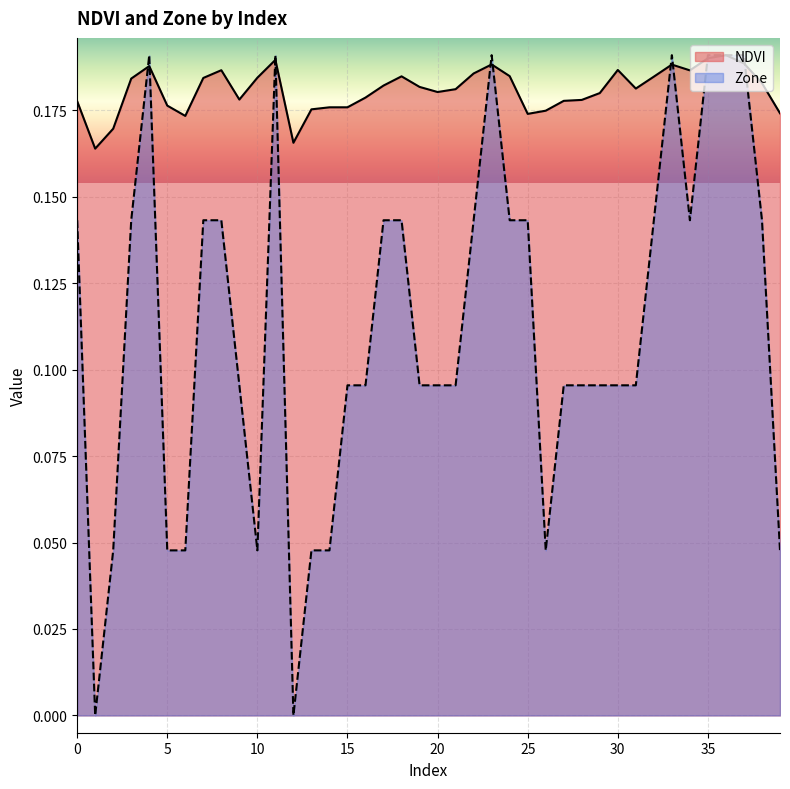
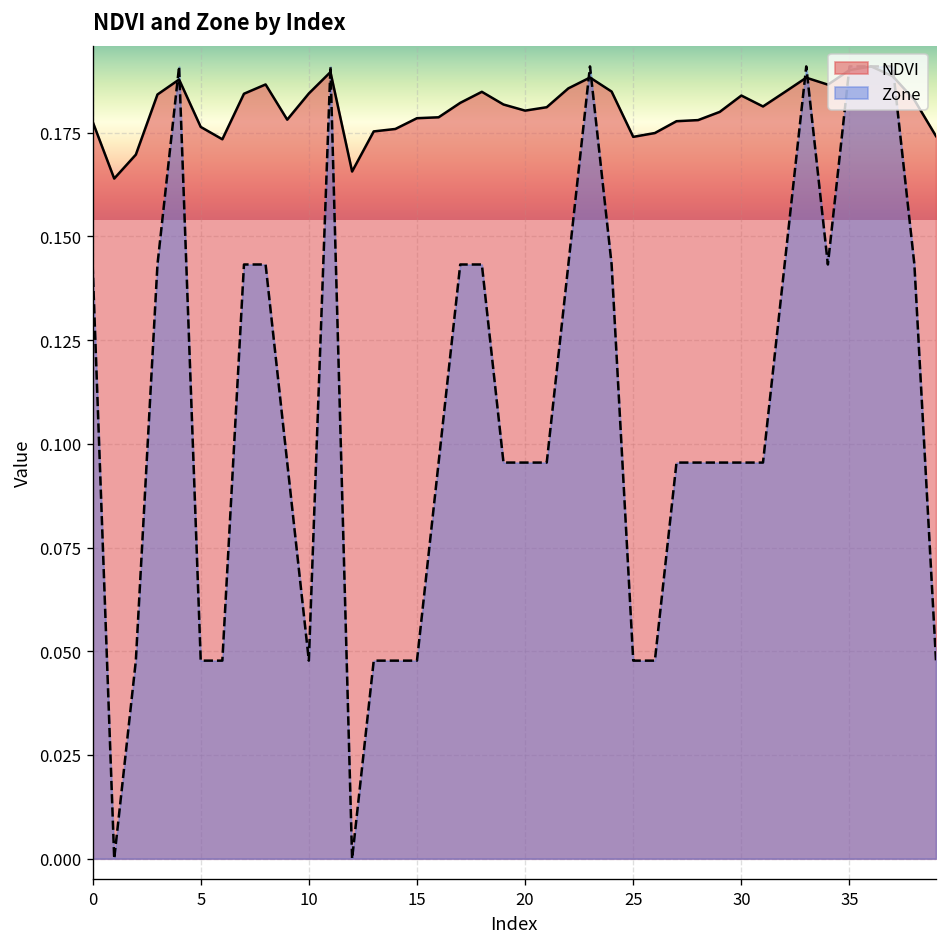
NDVI, 15: 0.176 -> 0.178
Zone, 15: 0.095 -> 0.048
Zone, 25: 0.143 -> 0.048
NDVI, 30: 0.187 -> 0.184
